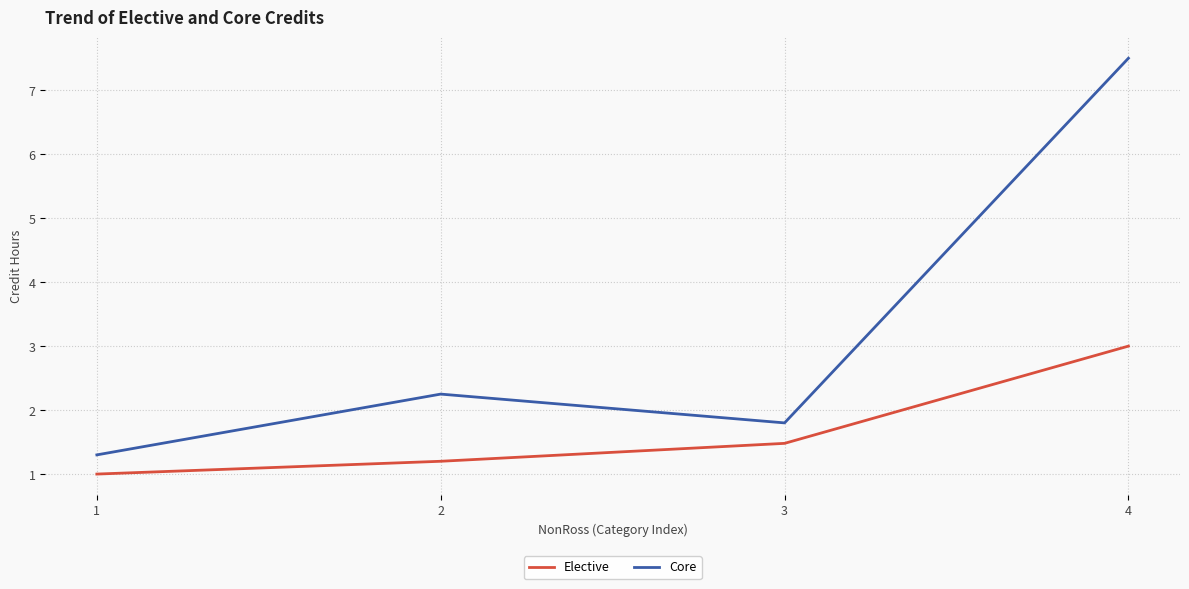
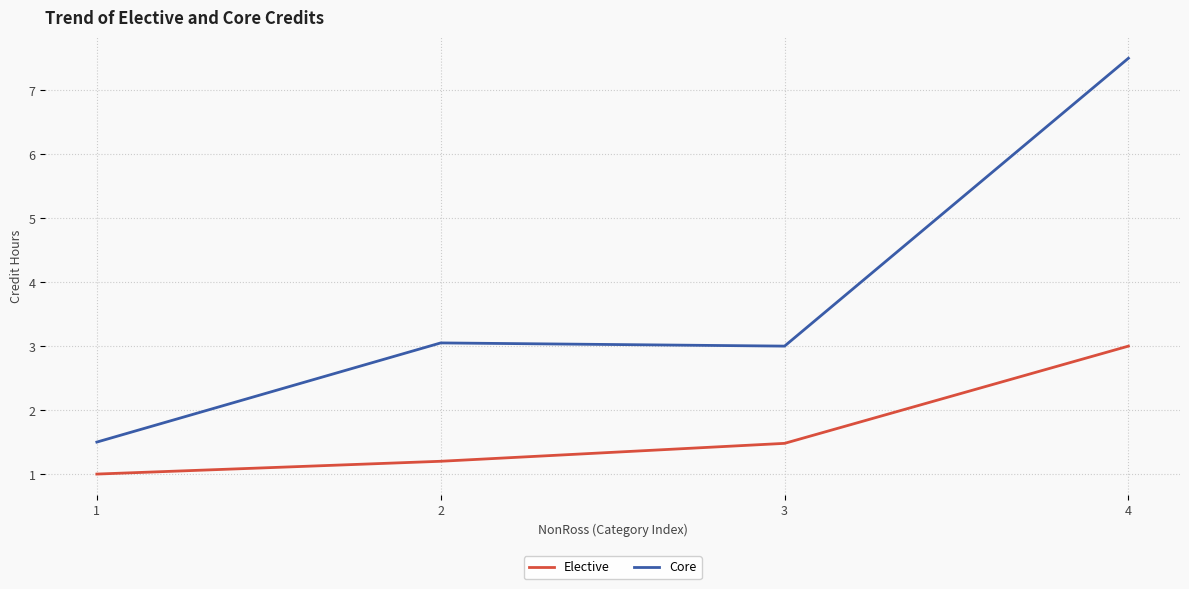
Core, 1: 1.3 -> 1.5
Core, 2: 2.3 -> 3.1
Core, 3: 1.8 -> 3.0
